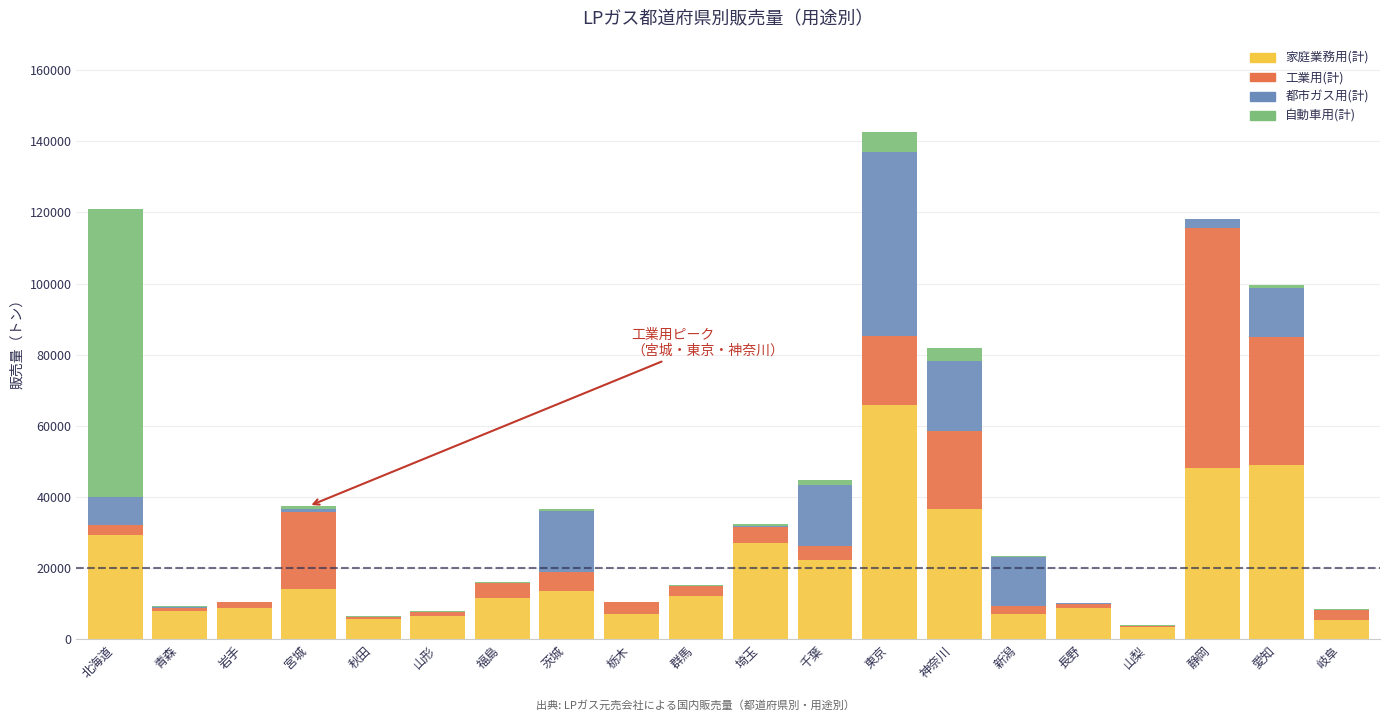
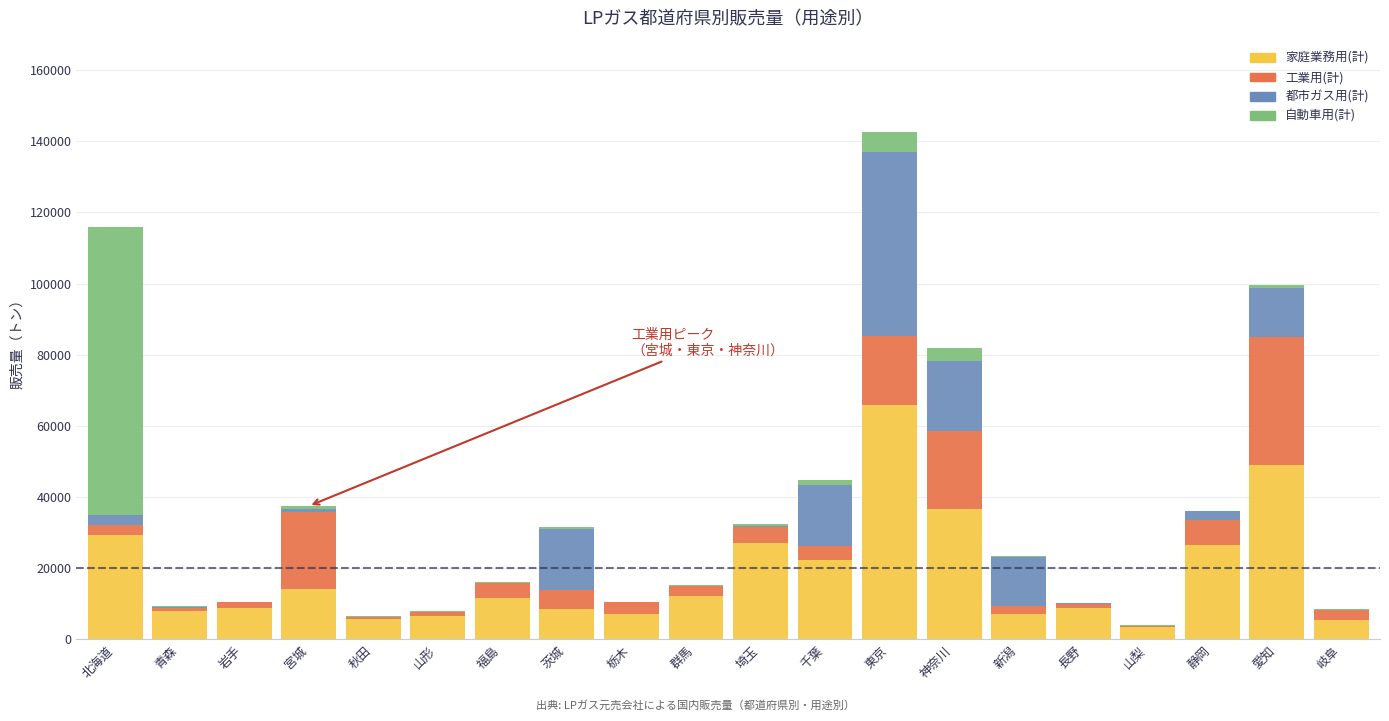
都市ガス用(計), 北海道: 8000 -> 3000
家庭業務用(計), 茨城: 14000 -> 9000
家庭業務用(計), 静岡: 48000 -> 27000
工業用(計), 静岡: 68000 -> 7000
